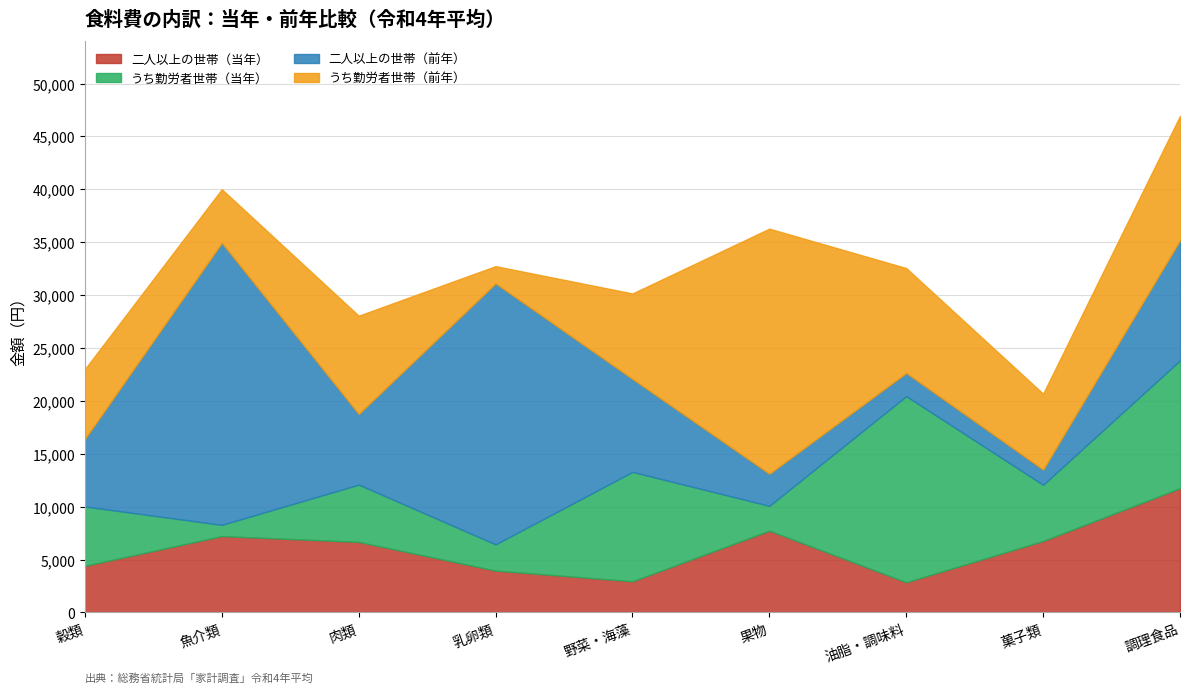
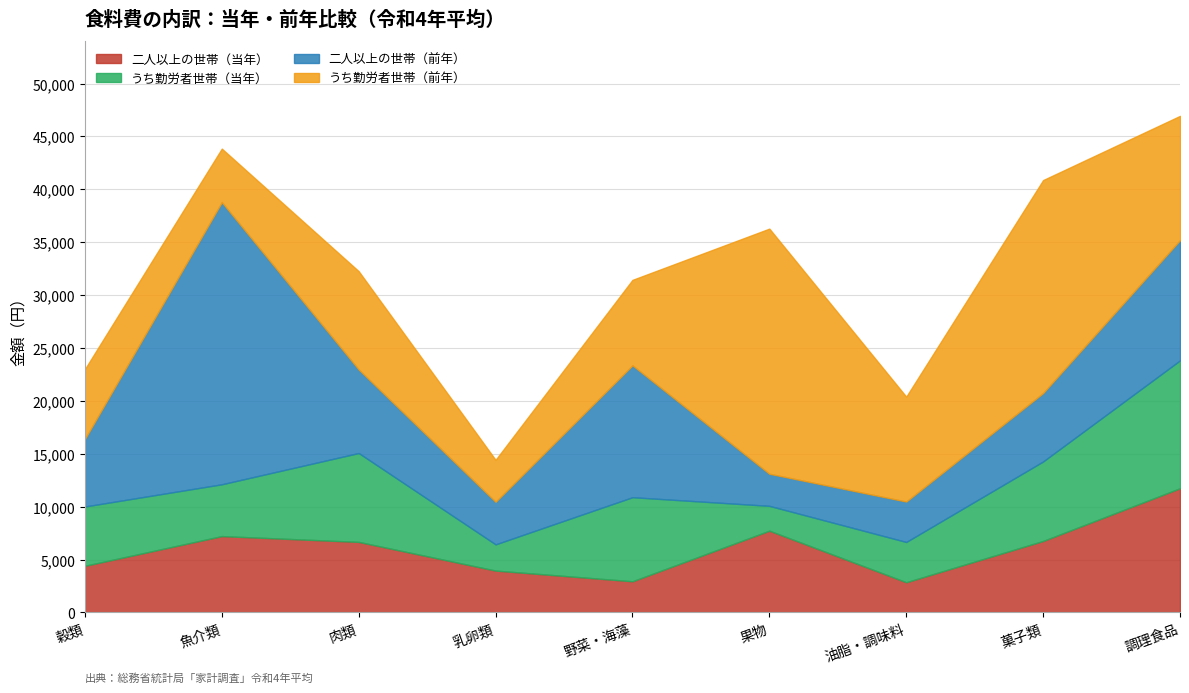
うち勤労者世帯（当年）, 魚介類: 1,100 -> 4,900
うち勤労者世帯（当年）, 肉類: 5,400 -> 8,400
二人以上の世帯（前年）, 肉類: 6,700 -> 7,900
二人以上の世帯（前年）, 乳卵類: 24,700 -> 4,000
うち勤労者世帯（前年）, 乳卵類: 1,600 -> 4,000
うち勤労者世帯（当年）, 野菜・海藻: 10,300 -> 7,900
二人以上の世帯（前年）, 野菜・海藻: 8,800 -> 12,500
うち勤労者世帯（当年）, 油脂・調味料: 17,600 -> 3,800
二人以上の世帯（前年）, 油脂・調味料: 2,200 -> 3,800
うち勤労者世帯（当年）, 菓子類: 5,300 -> 7,500
二人以上の世帯（前年）, 菓子類: 1,400 -> 6,500
うち勤労者世帯（前年）, 菓子類: 7,200 -> 20,100
